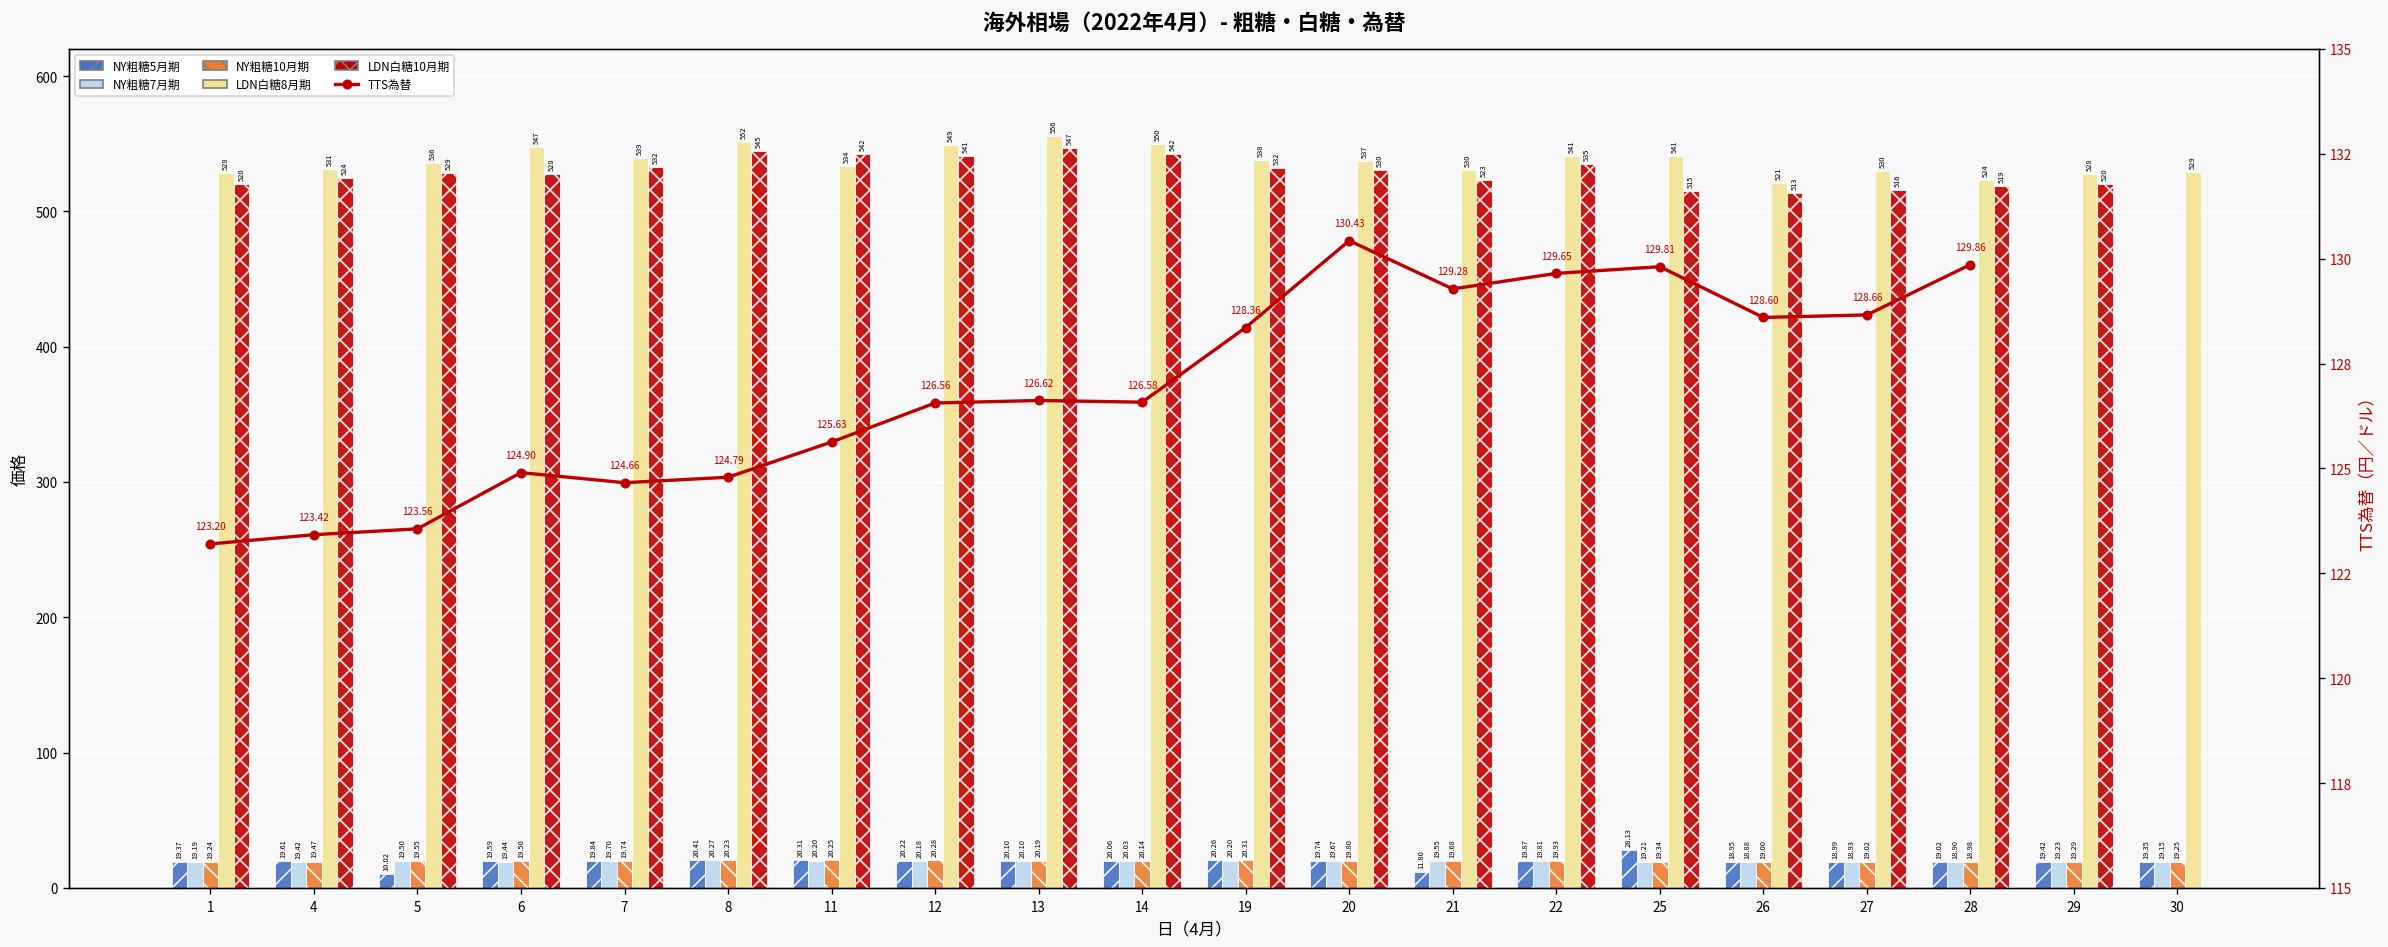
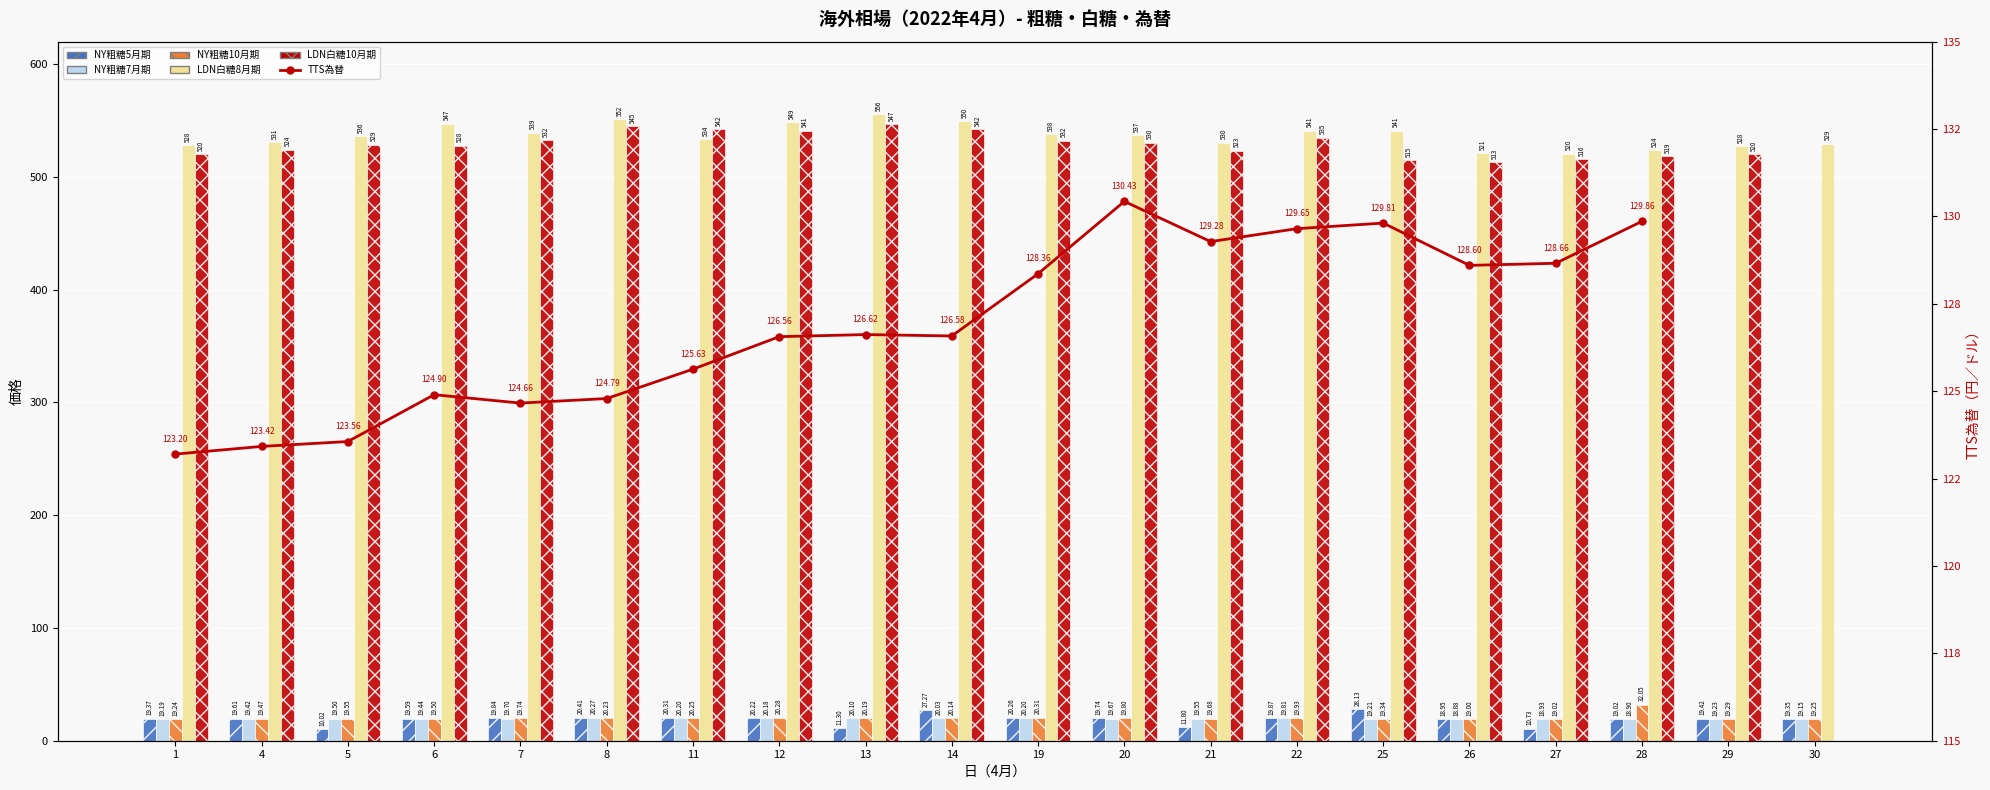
NY粗糖5月期, 13: 20.10 -> 11.30
NY粗糖5月期, 14: 20.06 -> 27.27
NY粗糖5月期, 27: 18.99 -> 10.73
LDN白糖8月期, 27: 530 -> 520
NY粗糖10月期, 28: 18.98 -> 32.05
